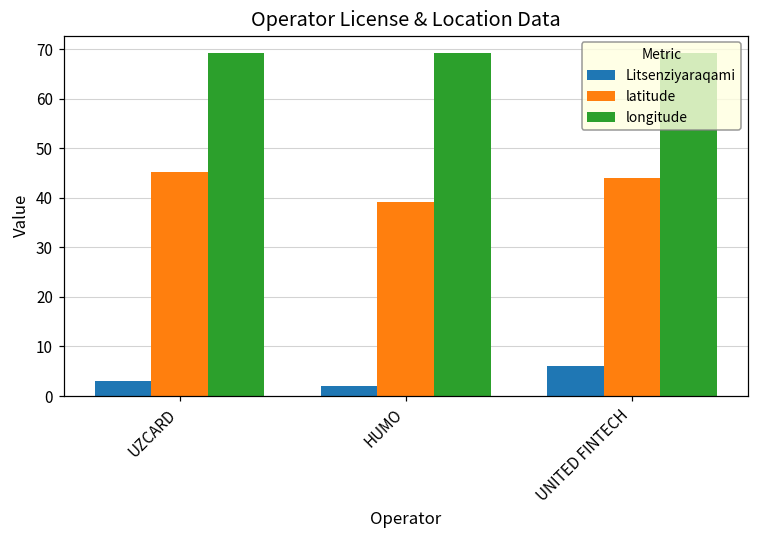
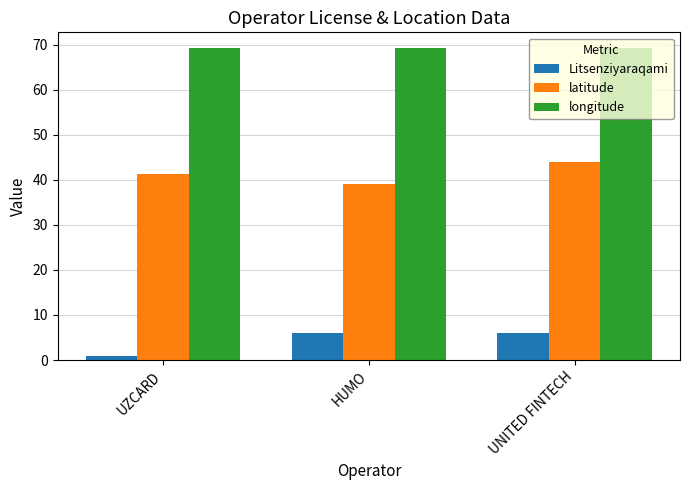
Litsenziyaraqami, UZCARD: 3 -> 1
latitude, UZCARD: 45 -> 41
Litsenziyaraqami, HUMO: 2 -> 6
